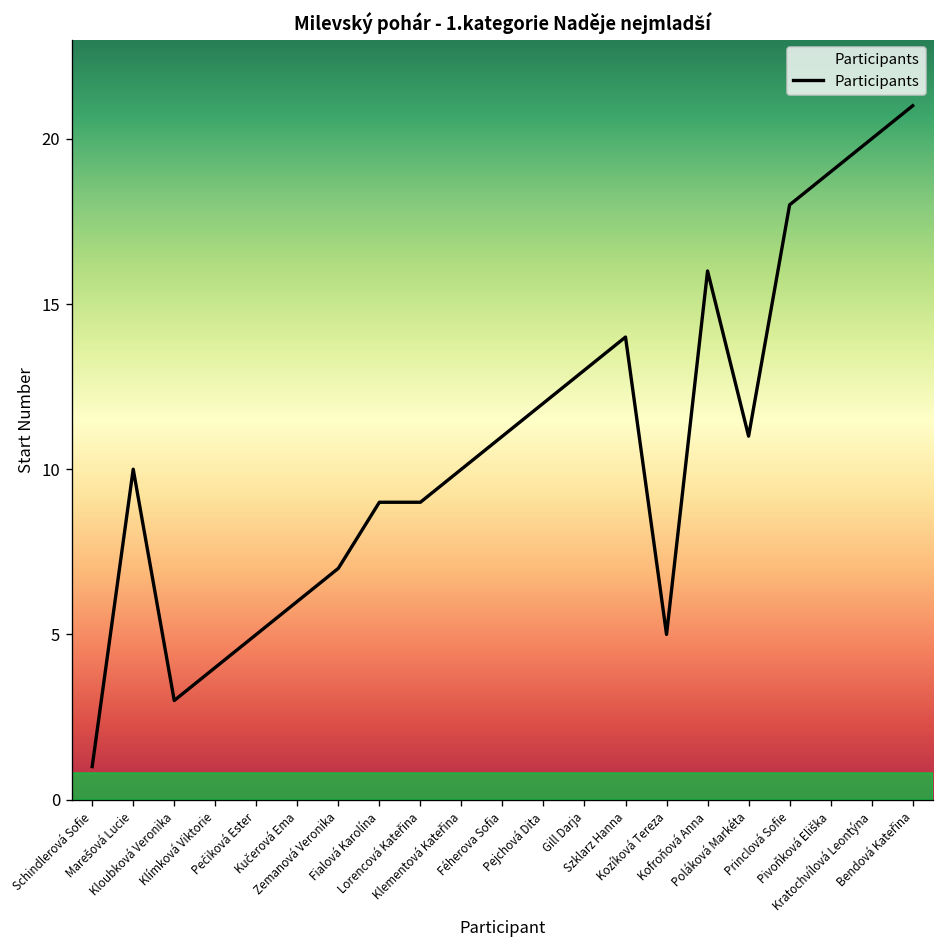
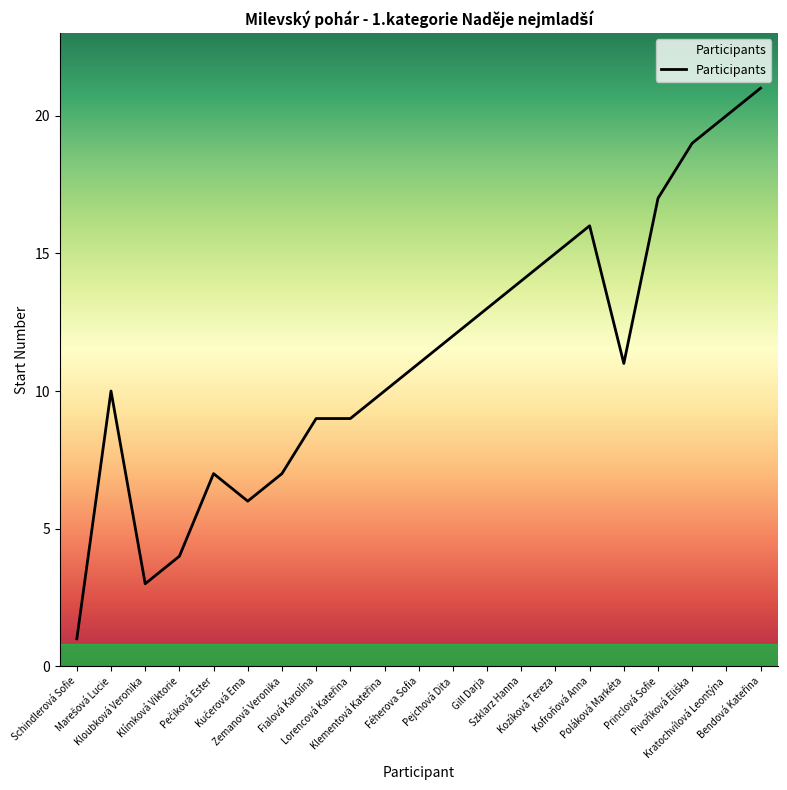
Pečiková Ester: 5 -> 7
Kozíková Tereza: 5 -> 15
Princlová Sofie: 18 -> 17
